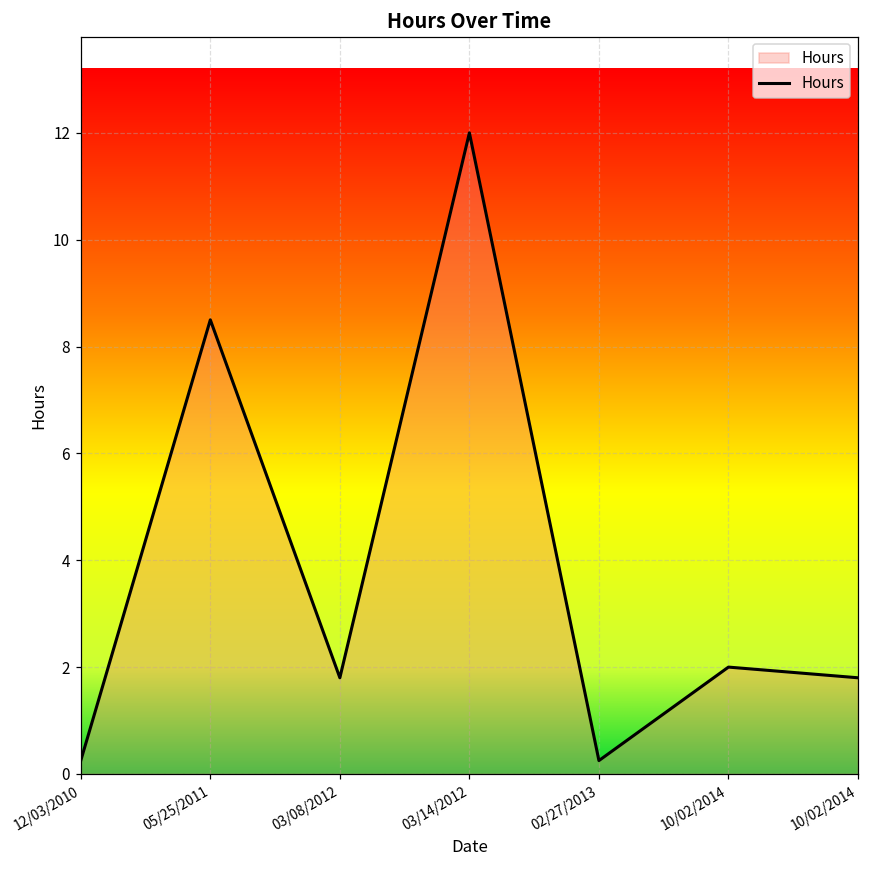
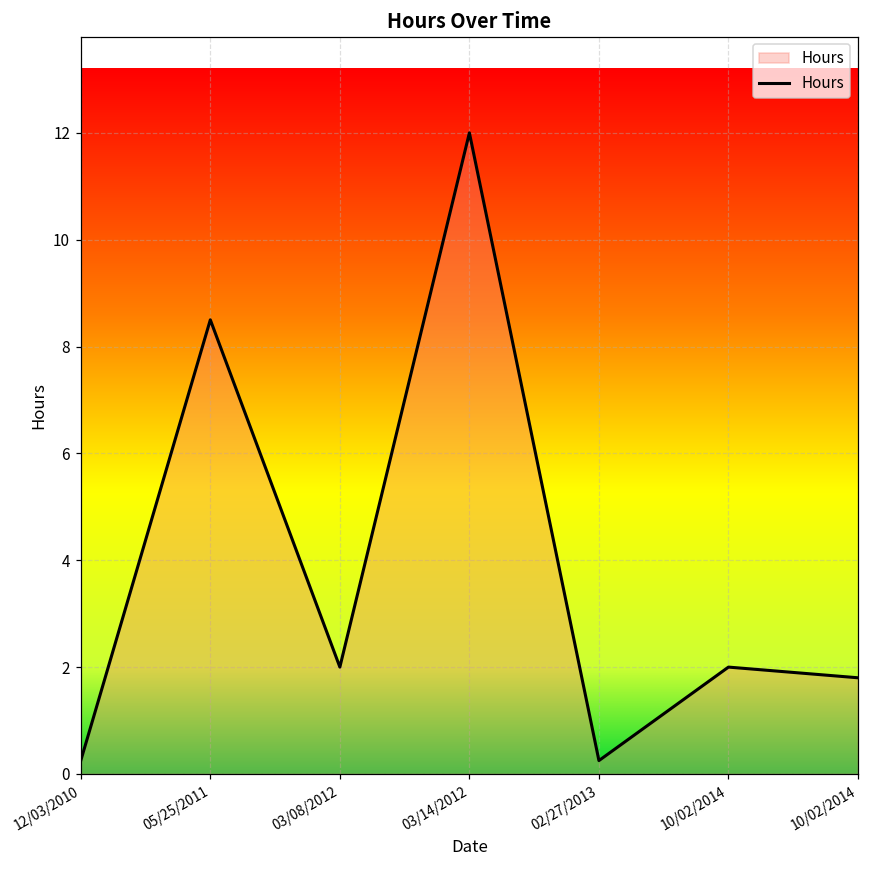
03/08/2012: 1.8 -> 2.0
